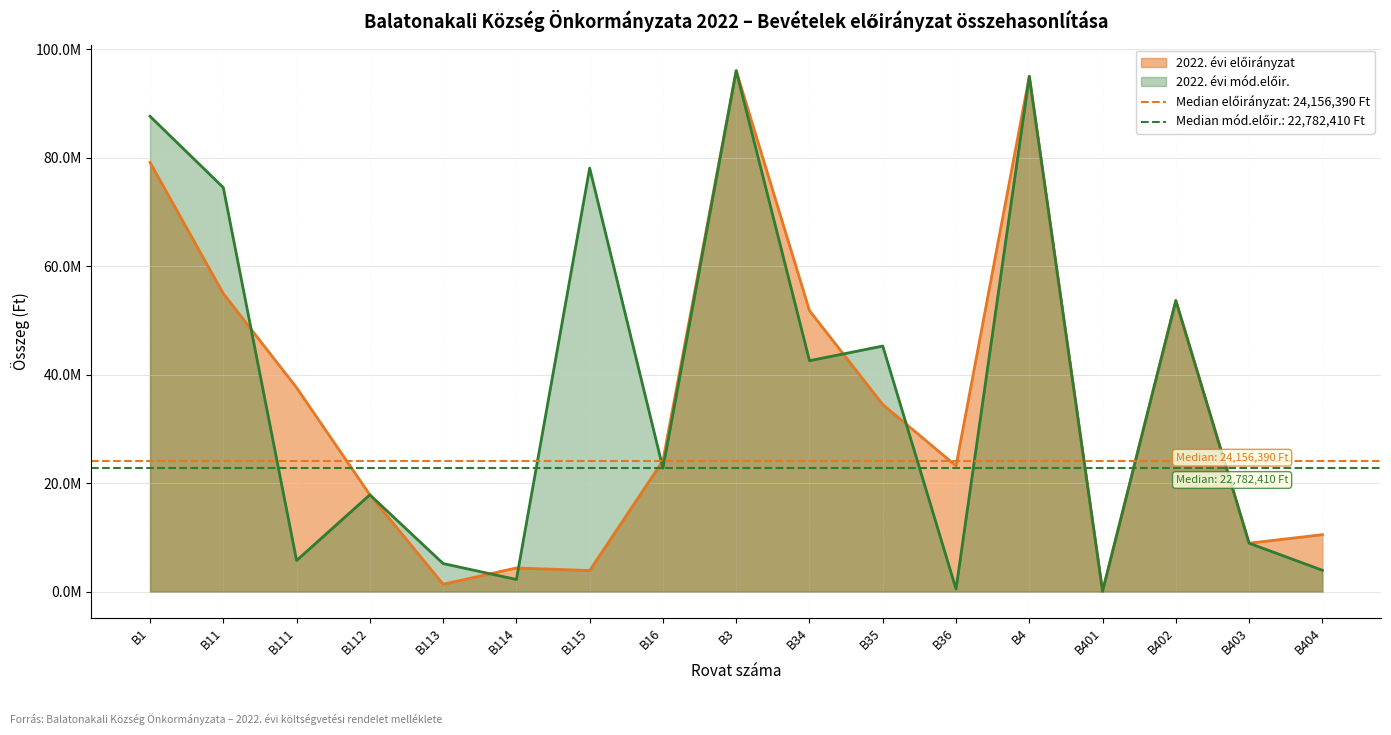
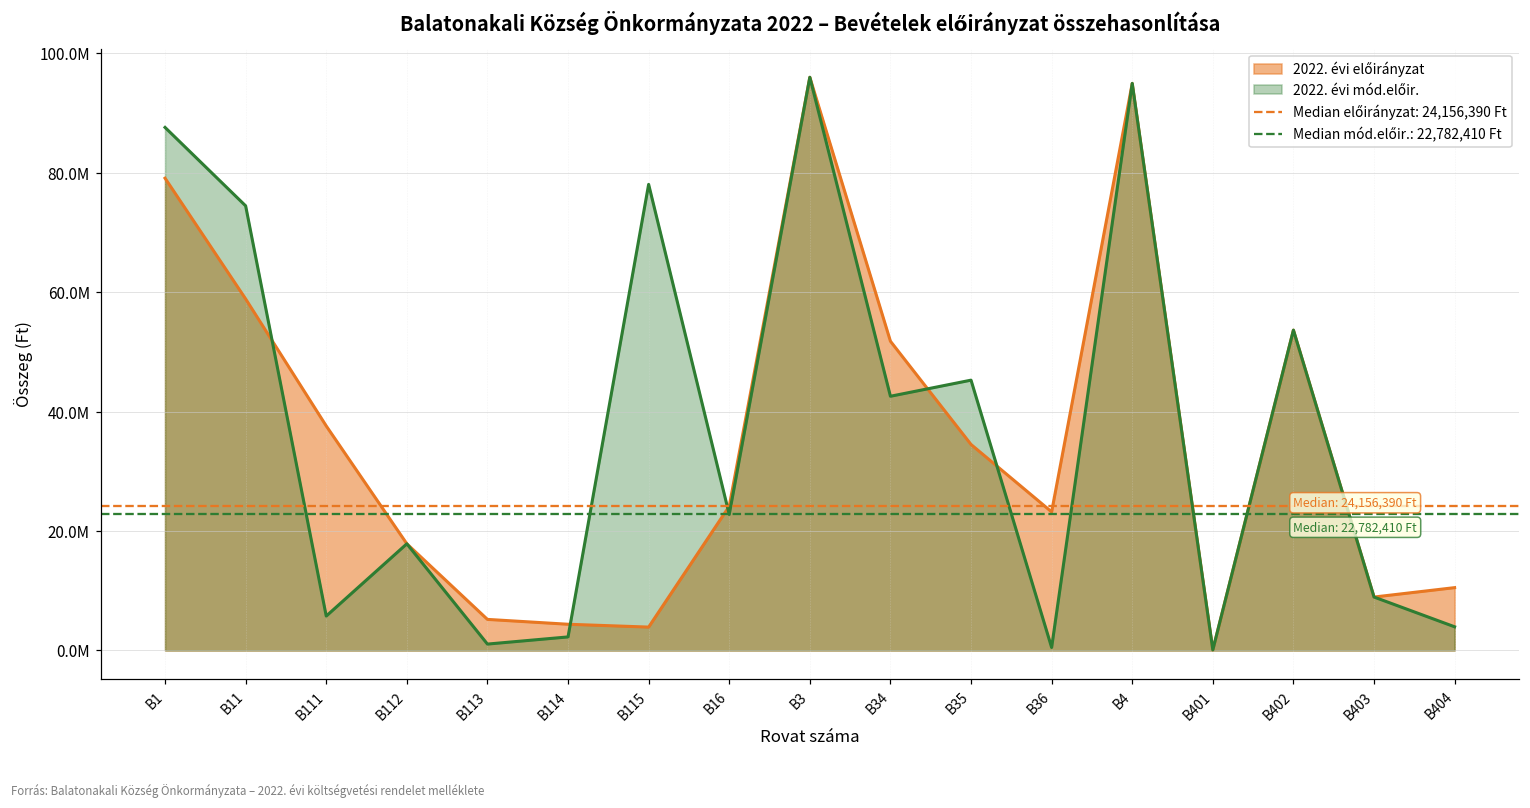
2022. évi előirányzat, B11: 55000000 -> 59000000
2022. évi előirányzat, B113: 1000000 -> 5000000
2022. évi mód.előir., B113: 5000000 -> 1000000
